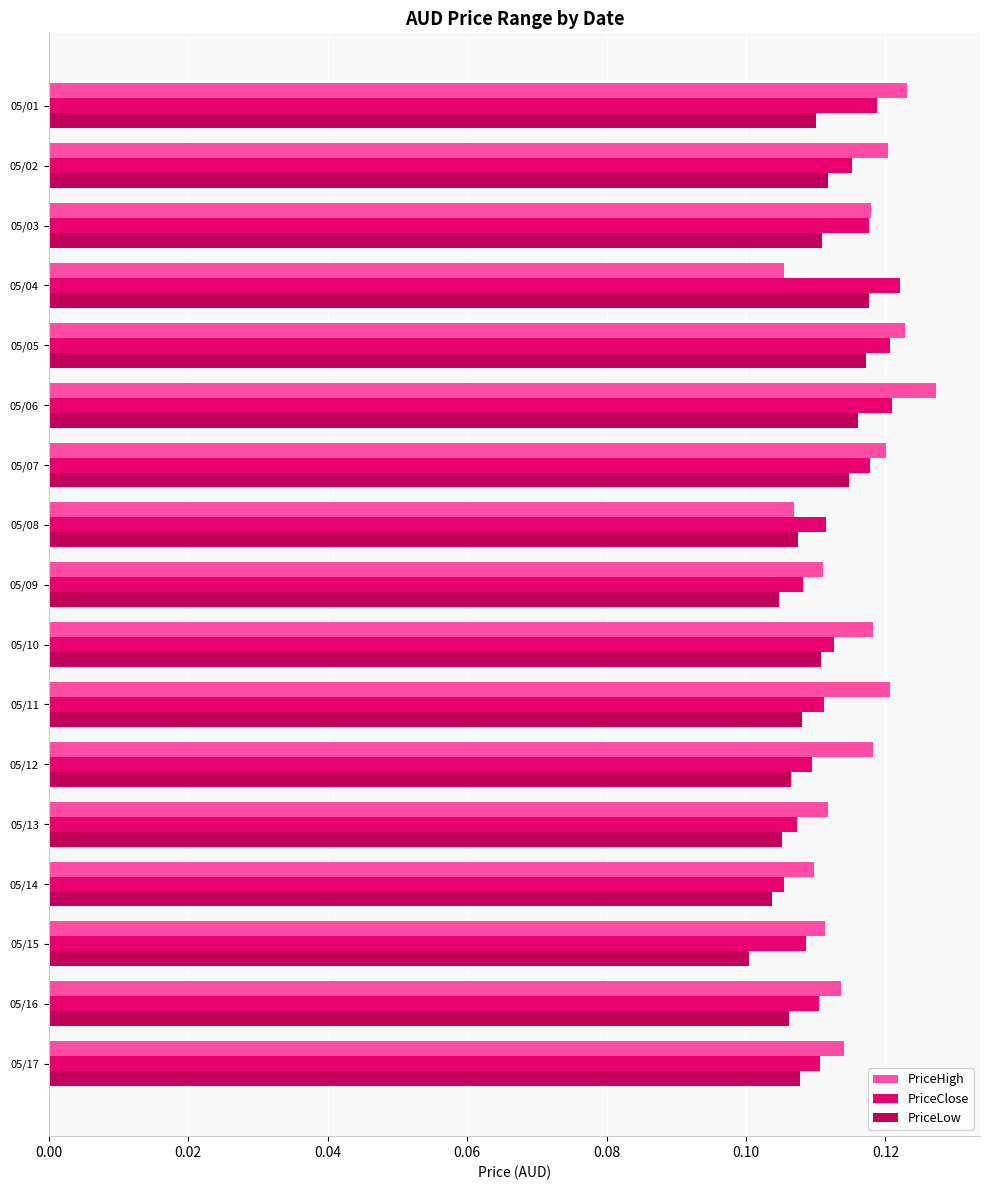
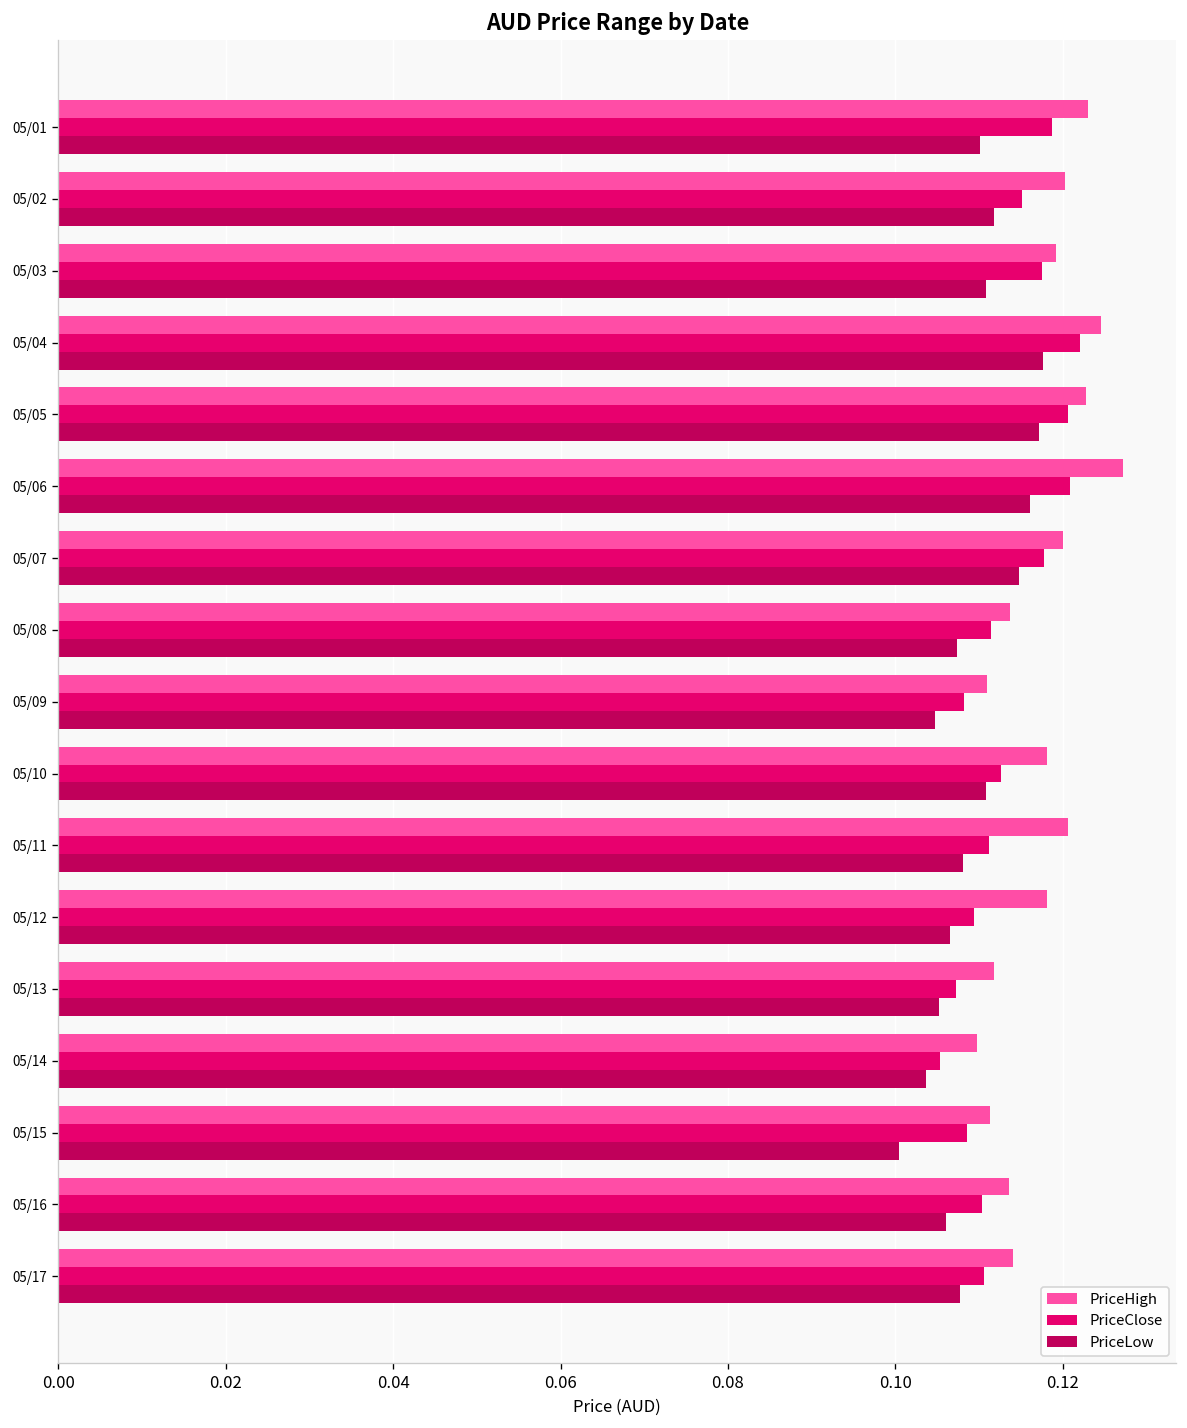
PriceHigh, 05/03: 0.118 -> 0.119
PriceHigh, 05/04: 0.106 -> 0.125
PriceHigh, 05/08: 0.107 -> 0.114
